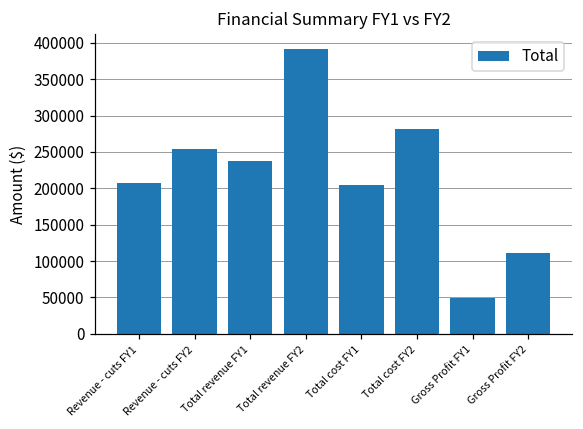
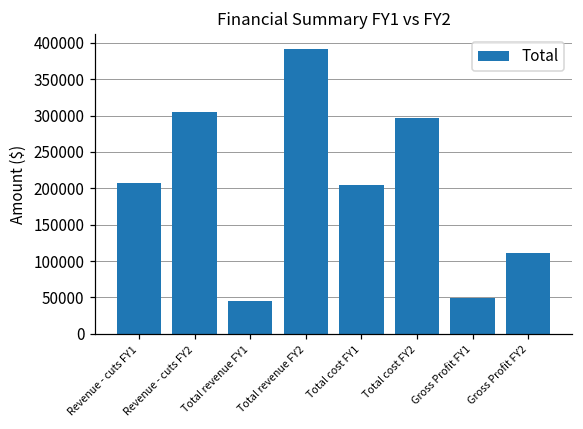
Revenue - cuts FY2: 250000 -> 300000
Total revenue FY1: 240000 -> 40000
Total cost FY2: 280000 -> 300000
